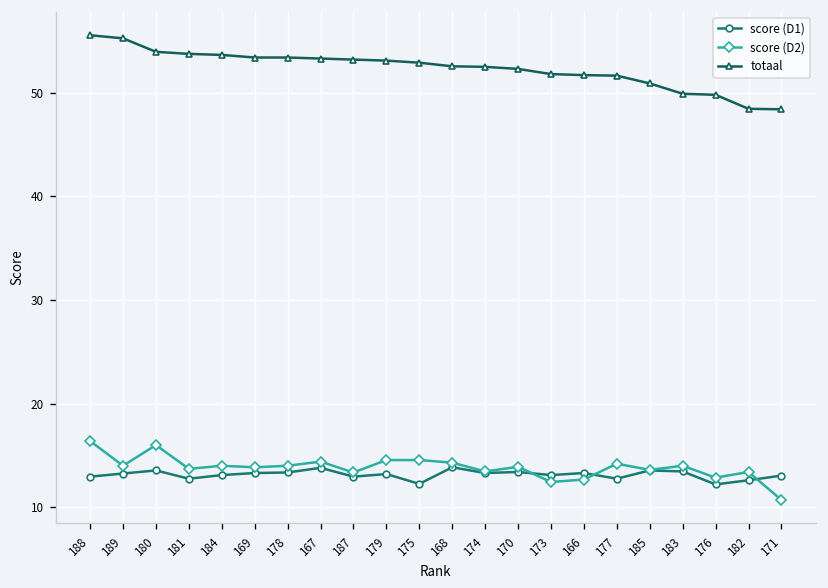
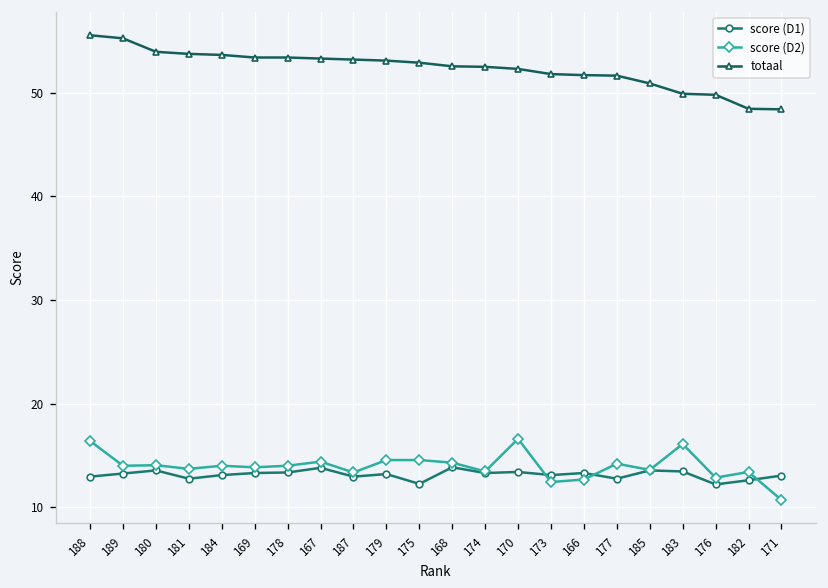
score (D2), 180: 16 -> 14
score (D2), 170: 14 -> 17
score (D2), 183: 14 -> 16
